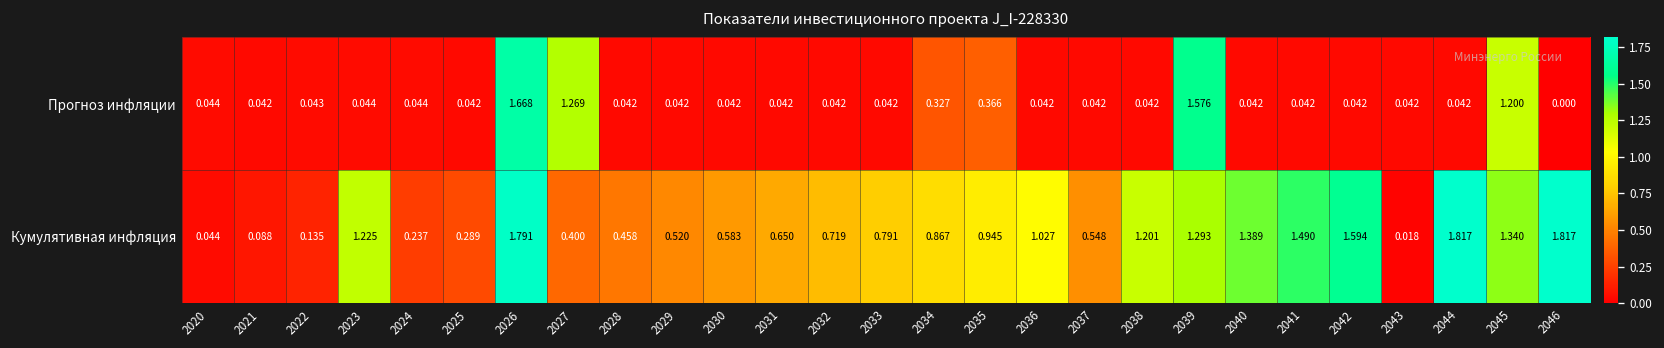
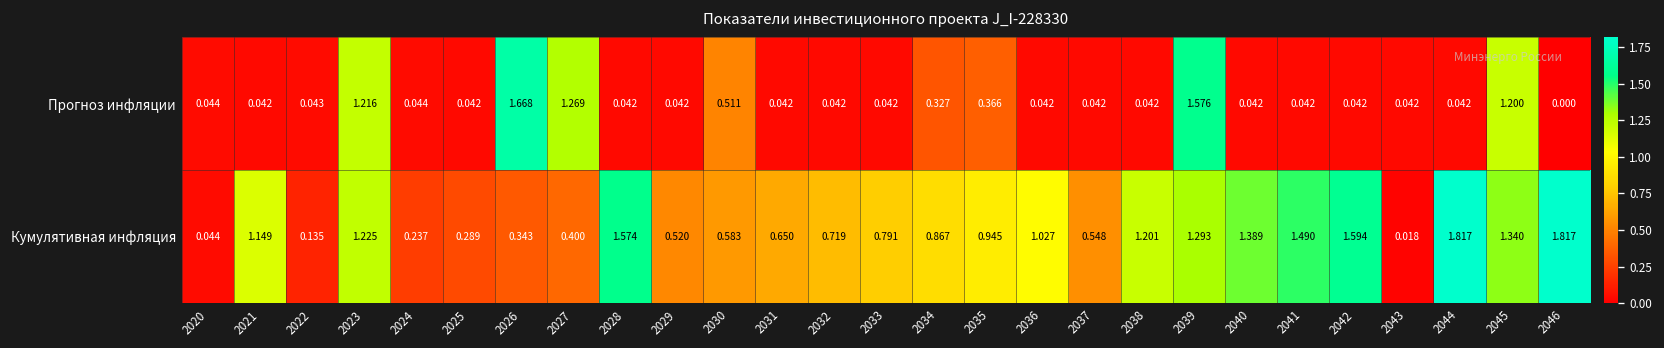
Прогноз инфляции, 2023: 0.044 -> 1.216
Прогноз инфляции, 2030: 0.042 -> 0.511
Кумулятивная инфляция, 2021: 0.088 -> 1.149
Кумулятивная инфляция, 2026: 1.791 -> 0.343
Кумулятивная инфляция, 2028: 0.458 -> 1.574
